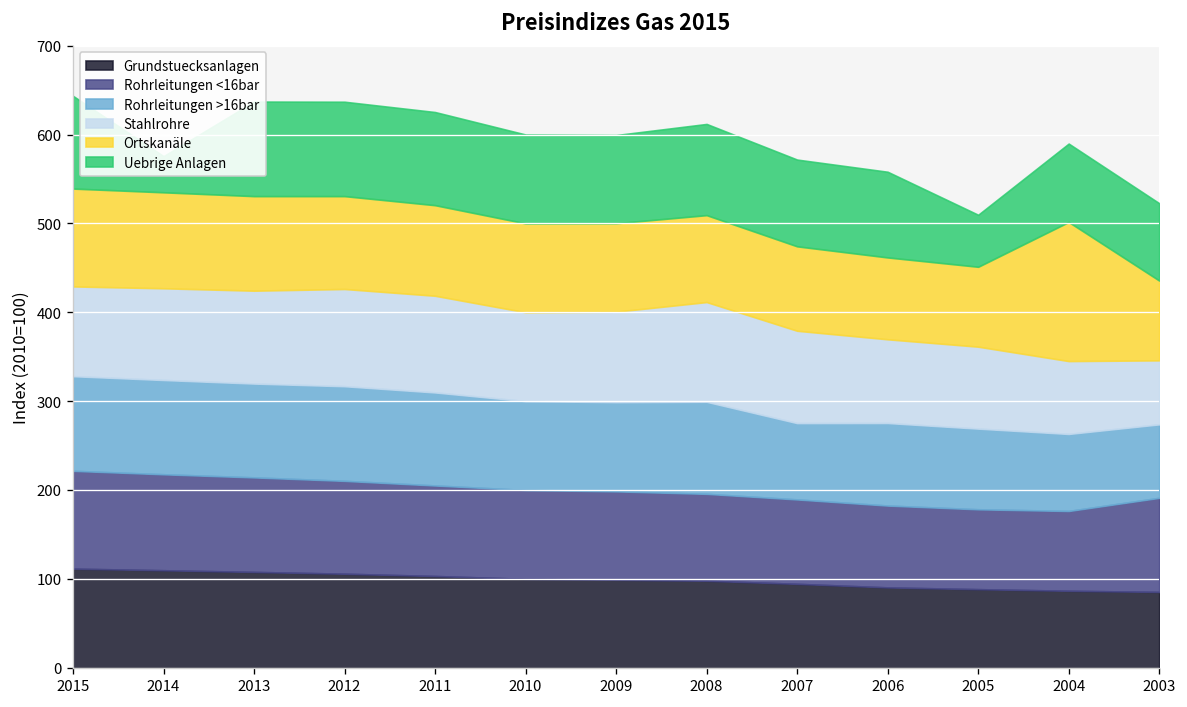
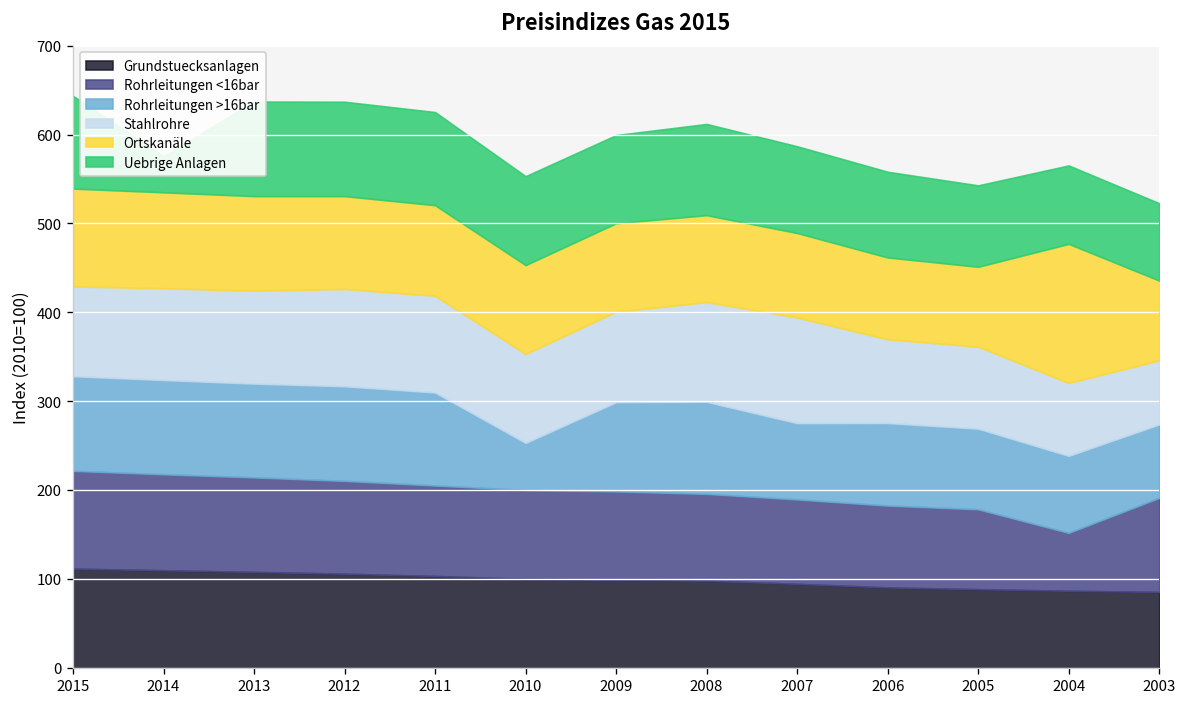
Rohrleitungen >16bar, 2010: 100 -> 50
Stahlrohre, 2007: 100 -> 120
Uebrige Anlagen, 2005: 60 -> 90
Rohrleitungen <16bar, 2004: 90 -> 70
